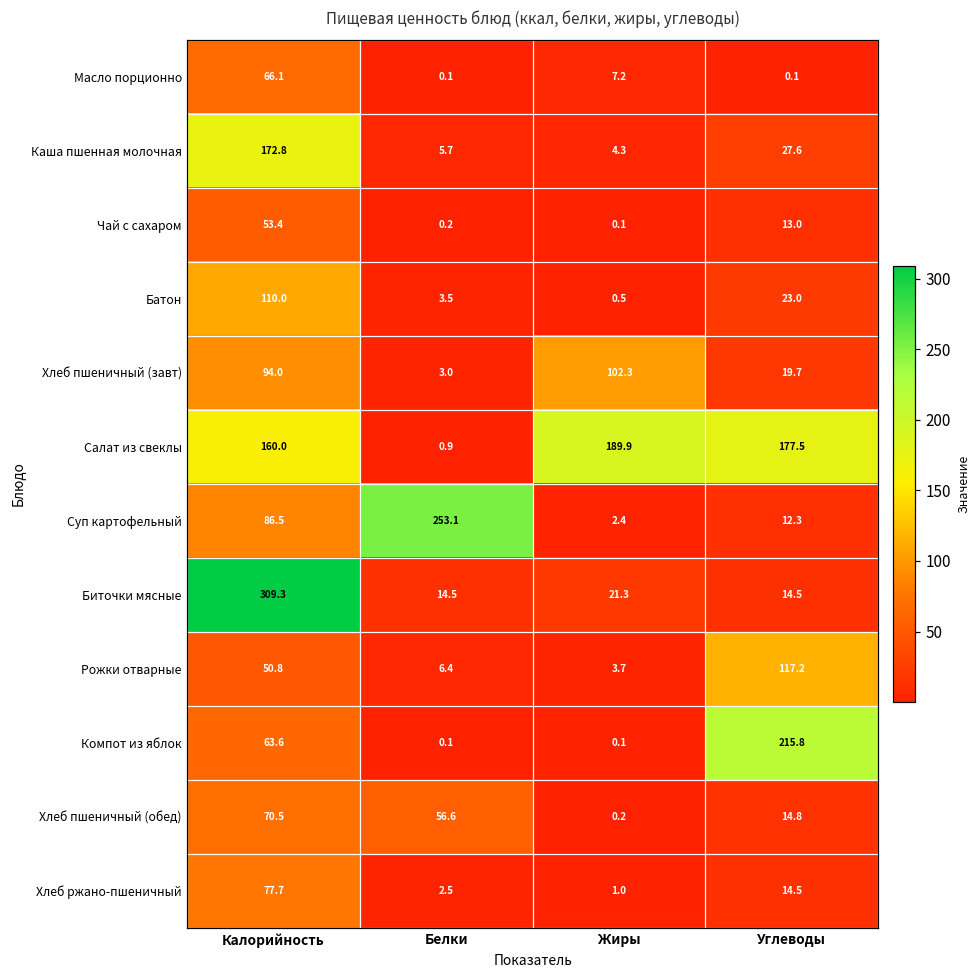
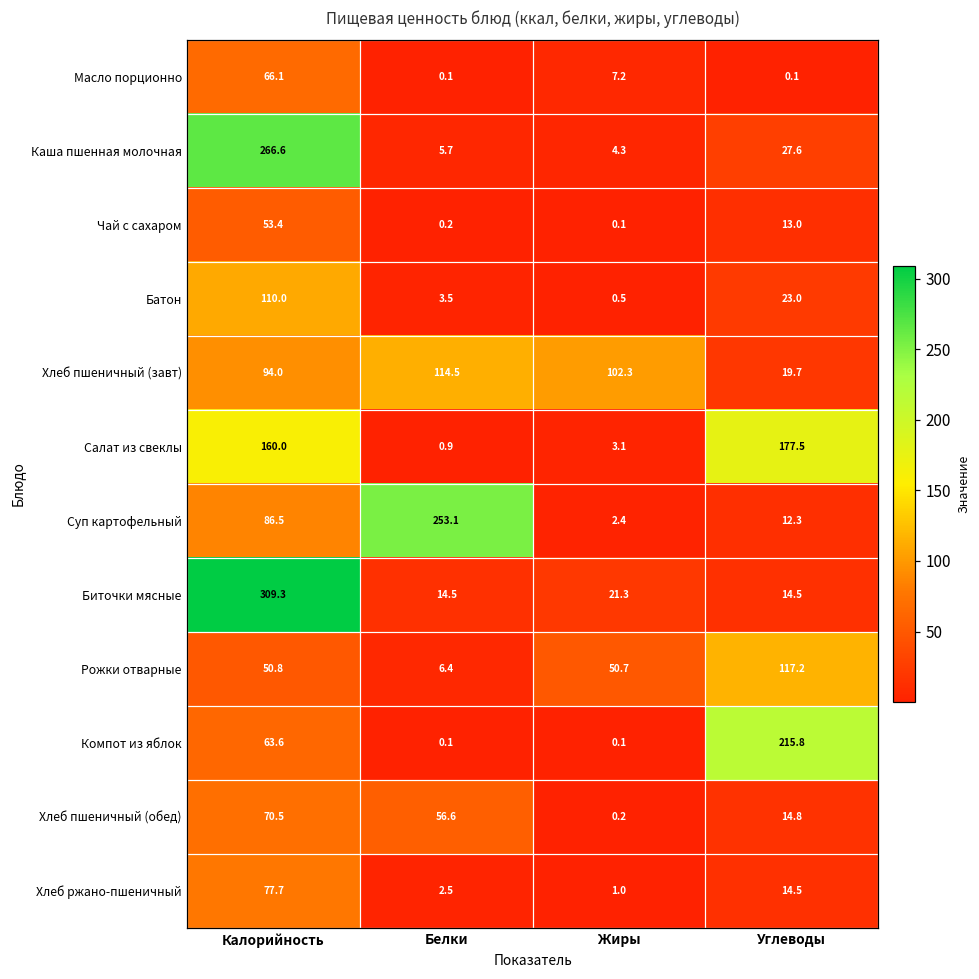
Каша пшенная молочная, Калорийность: 172.8 -> 266.6
Хлеб пшеничный (завт), Белки: 3.0 -> 114.5
Салат из свеклы, Жиры: 189.9 -> 3.1
Рожки отварные, Жиры: 3.7 -> 50.7
